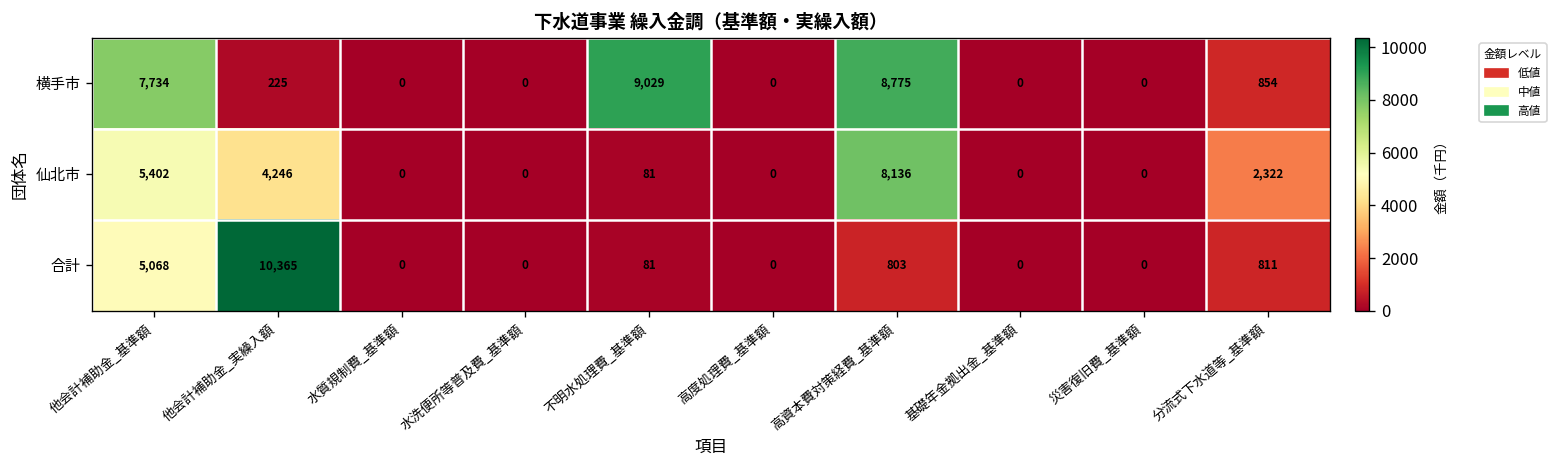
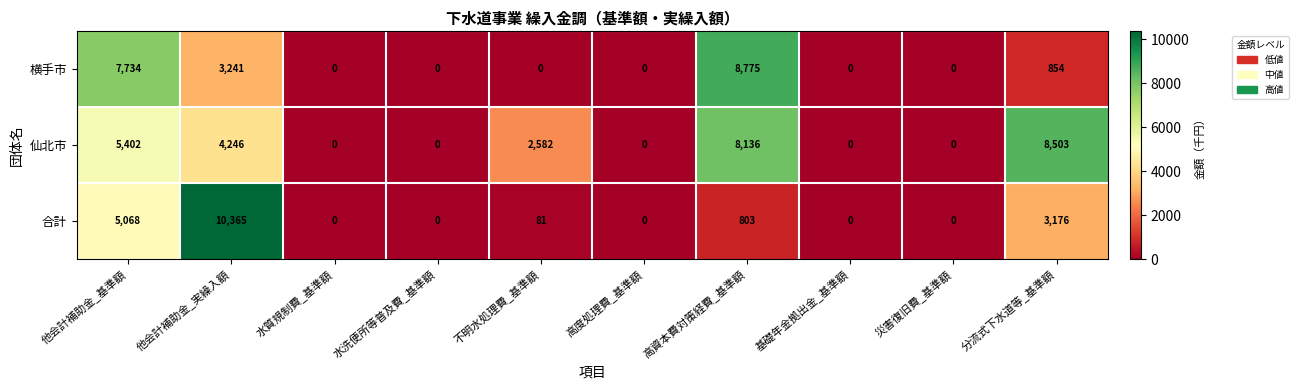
横手市, 他会計補助金_実繰入額: 225 -> 3,241
横手市, 不明水処理費_基準額: 9,029 -> 0
仙北市, 不明水処理費_基準額: 81 -> 2,582
仙北市, 分流式下水道等_基準額: 2,322 -> 8,503
合計, 分流式下水道等_基準額: 811 -> 3,176
